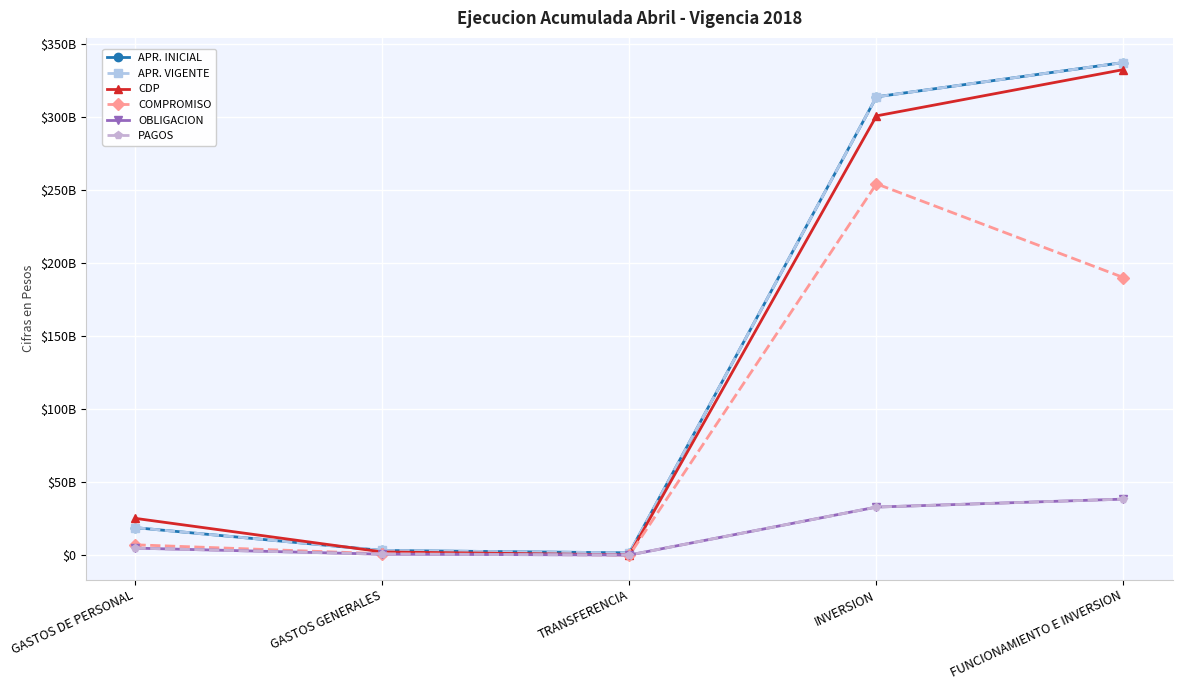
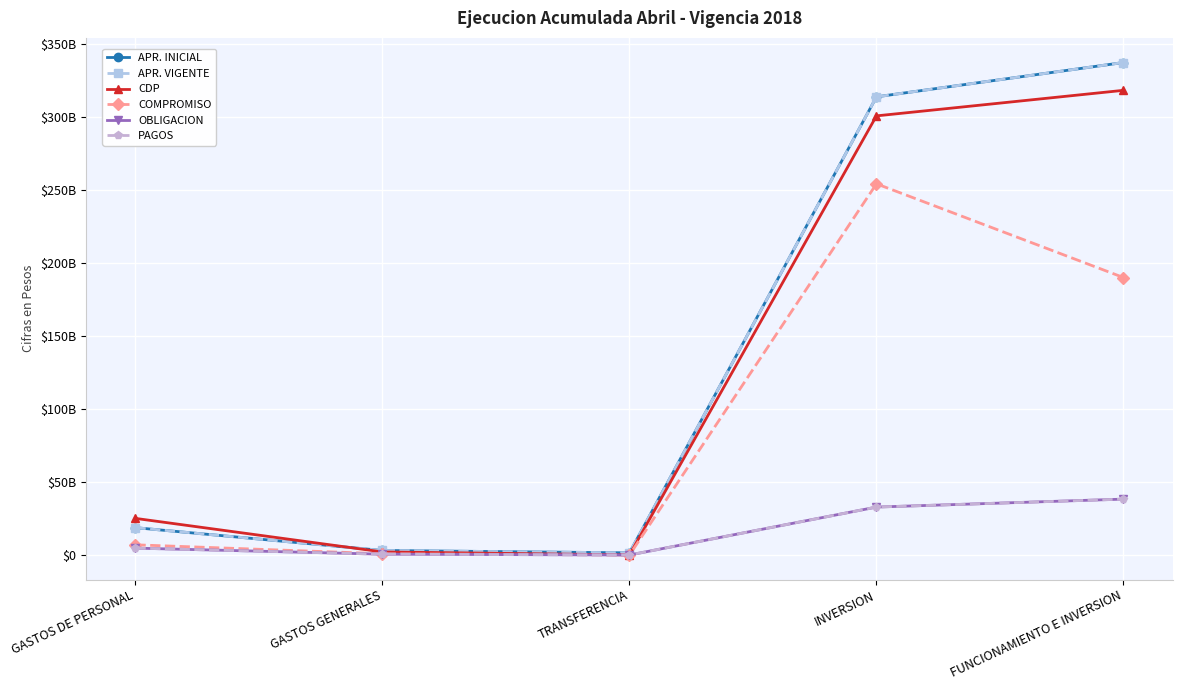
CDP, FUNCIONAMIENTO E INVERSION: $333000000000 -> $319000000000
